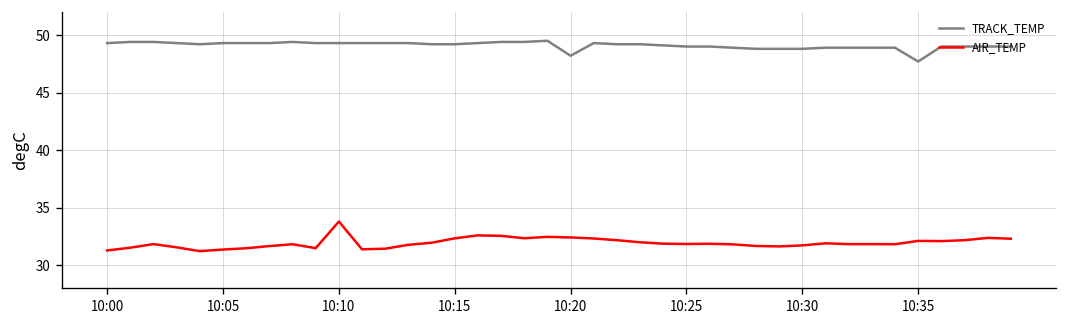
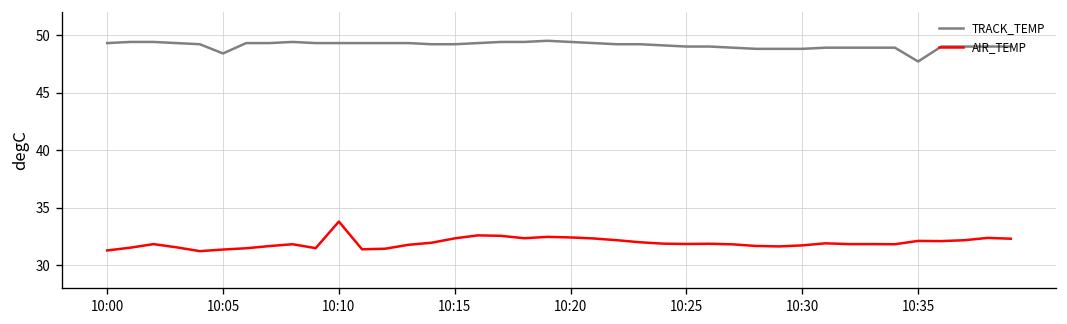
TRACK_TEMP, 10:05: 49 -> 48
TRACK_TEMP, 10:20: 48 -> 49
